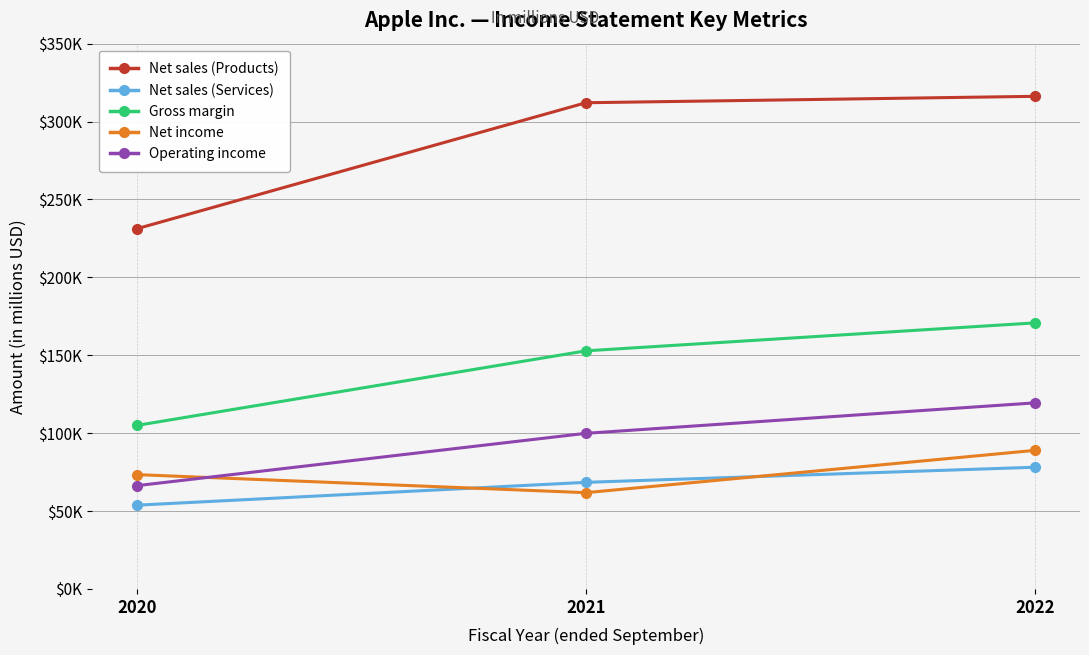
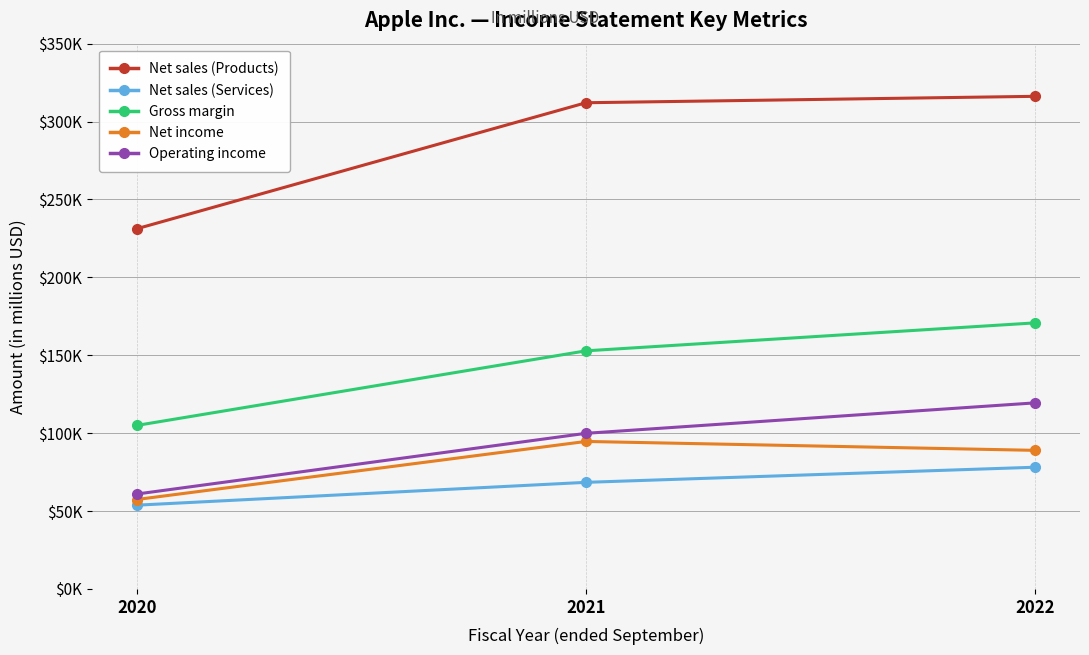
Net income, 2020: $73000 -> $57000
Operating income, 2020: $66000 -> $61000
Net income, 2021: $62000 -> $95000
